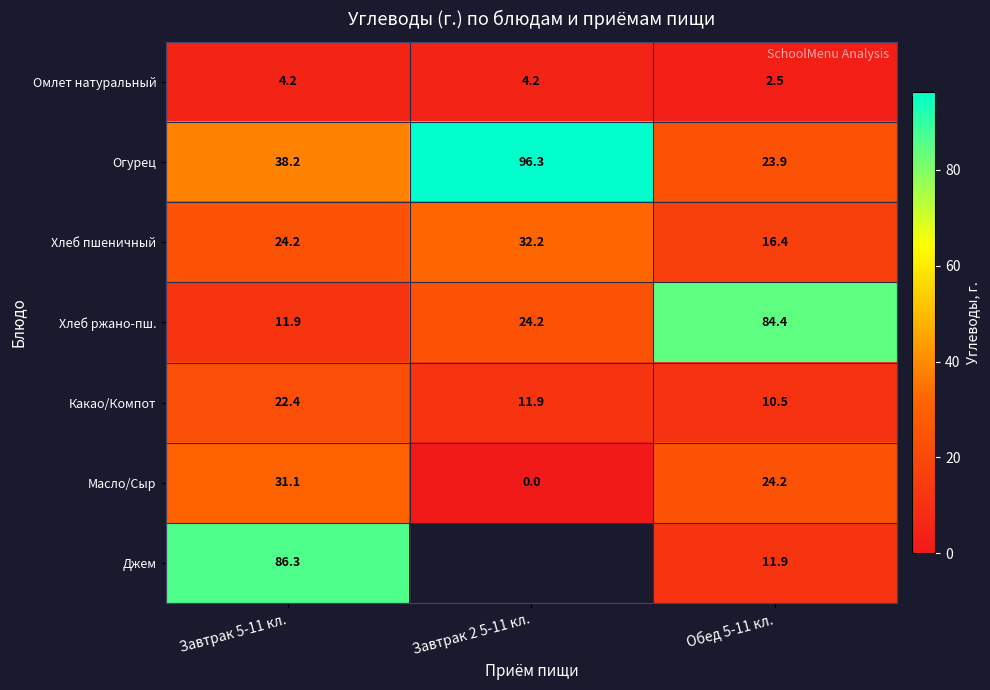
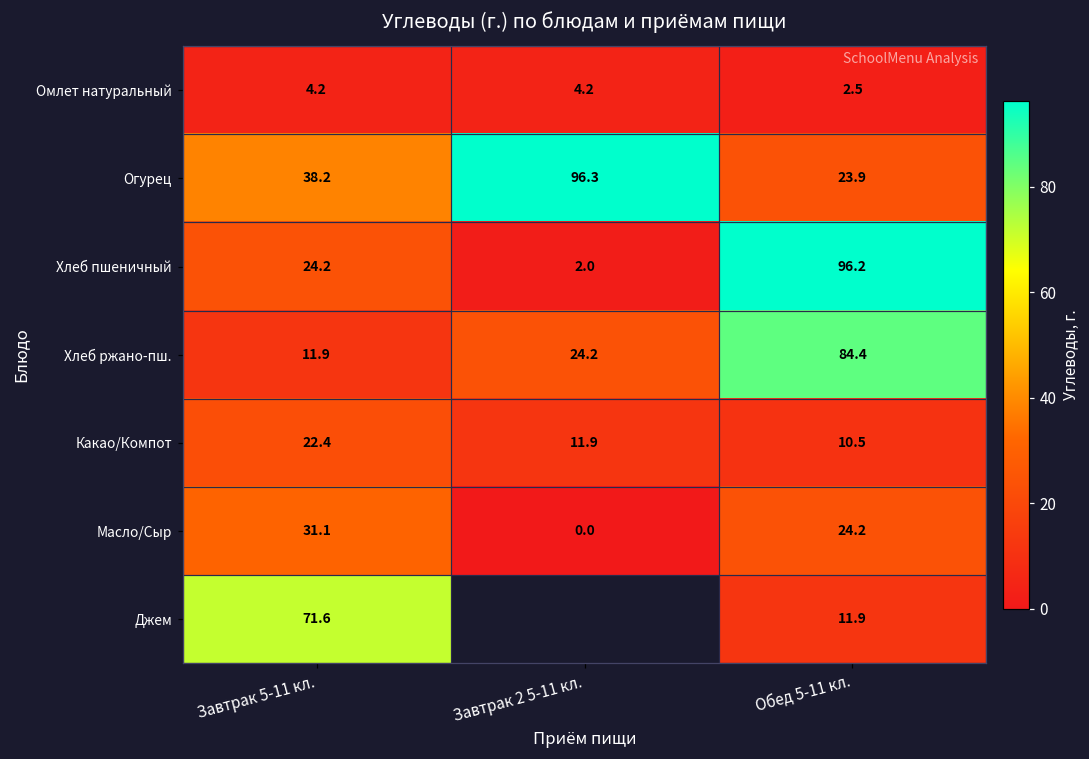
Хлеб пшеничный, Завтрак 2 5-11 кл.: 32.2 -> 2.0
Хлеб пшеничный, Обед 5-11 кл.: 16.4 -> 96.2
Джем, Завтрак 5-11 кл.: 86.3 -> 71.6
